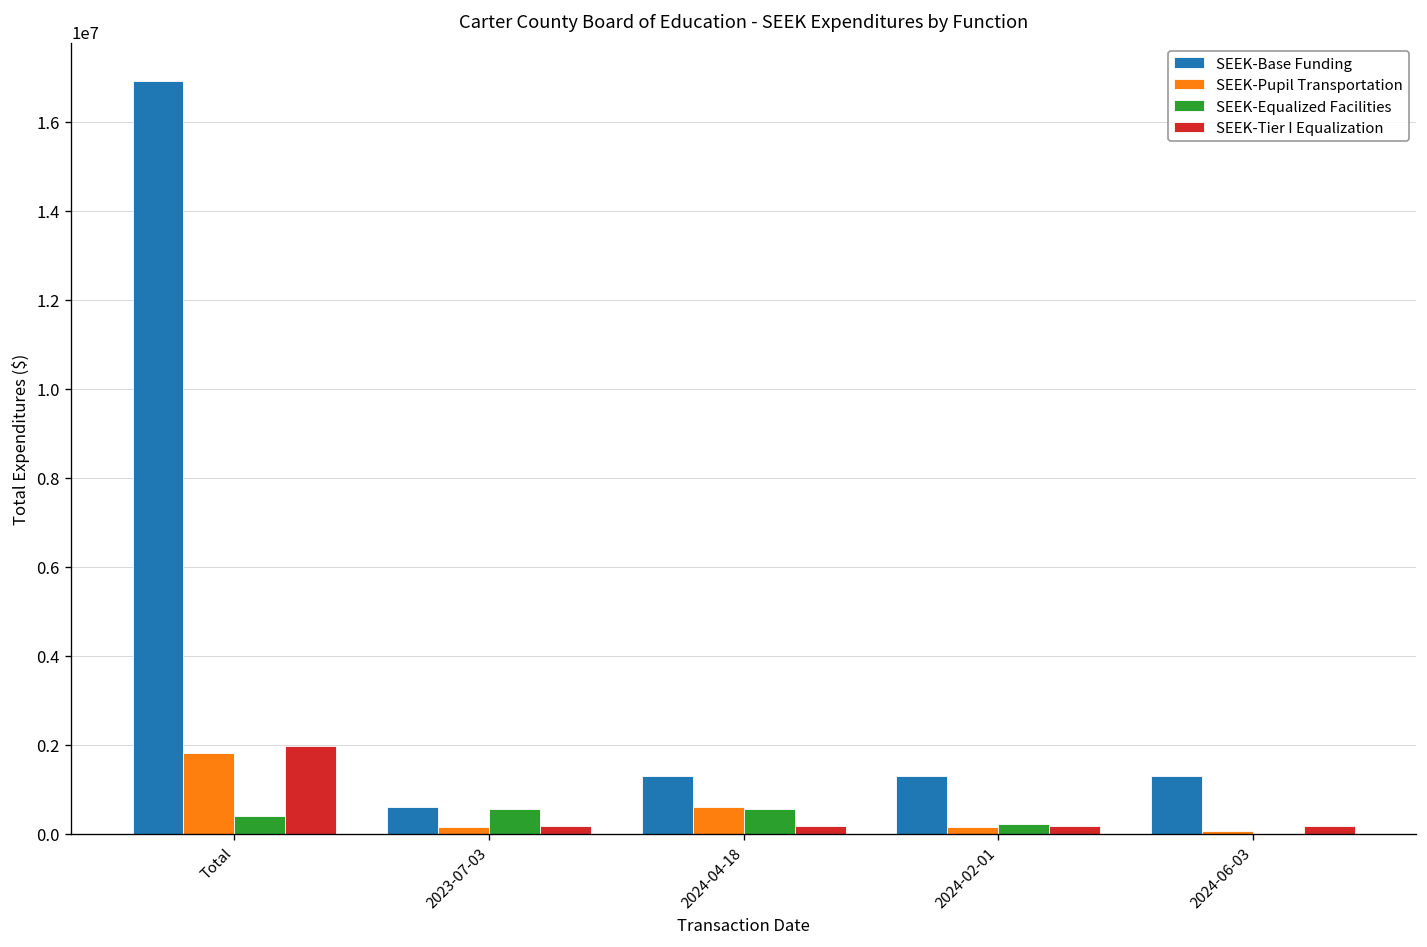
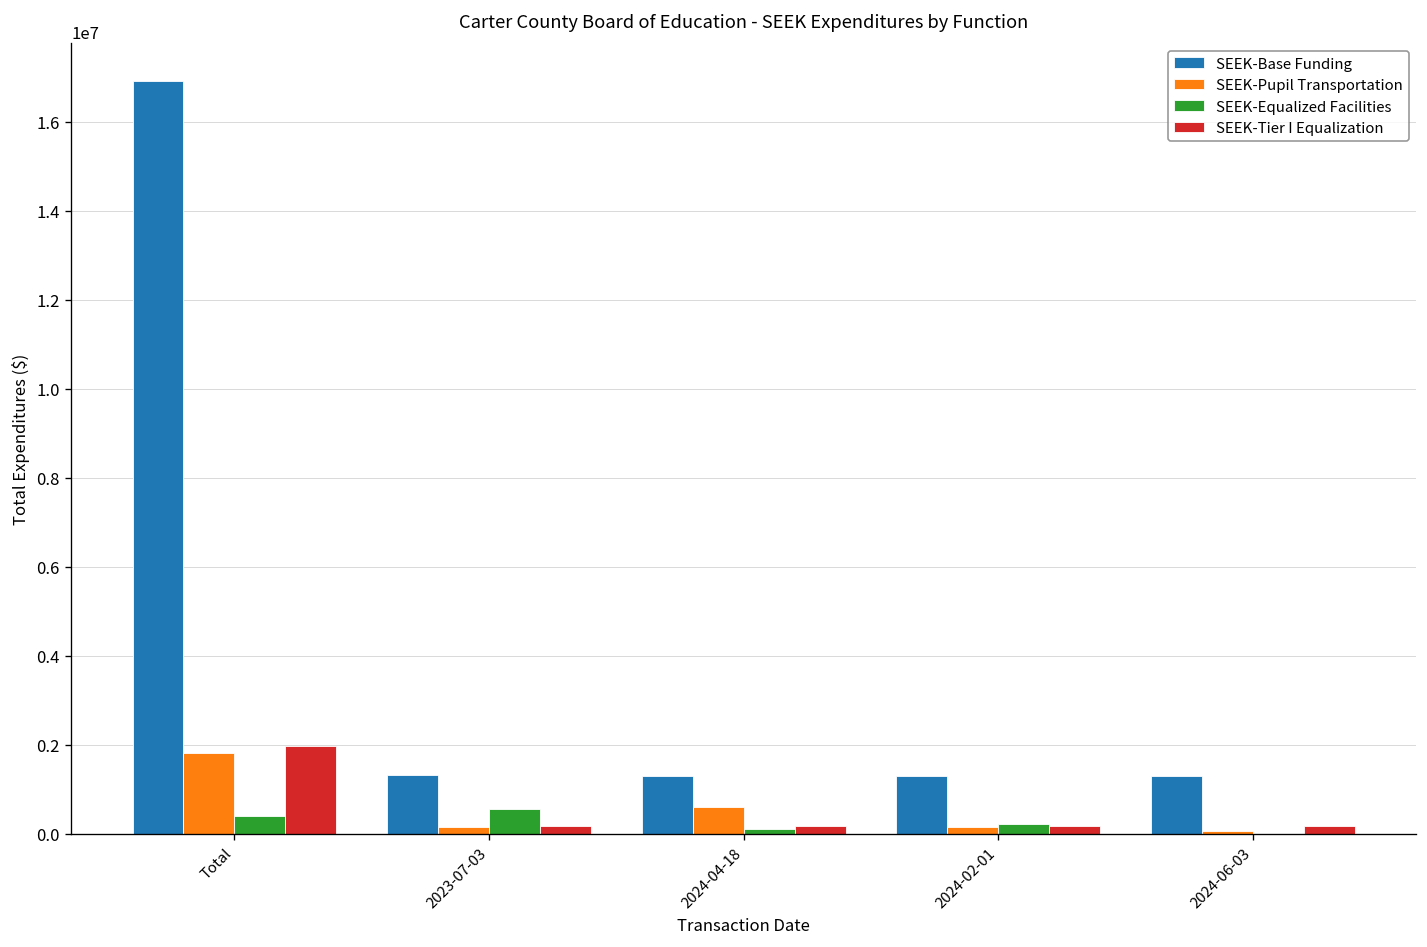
SEEK-Base Funding, 2023-07-03: 600000 -> 1300000
SEEK-Equalized Facilities, 2024-04-18: 600000 -> 100000
